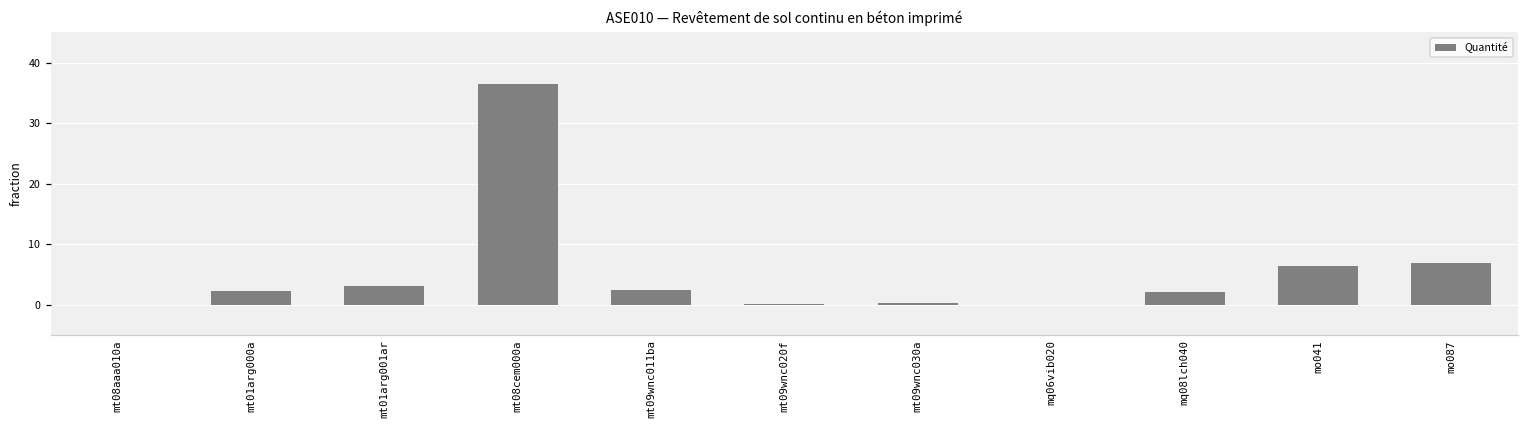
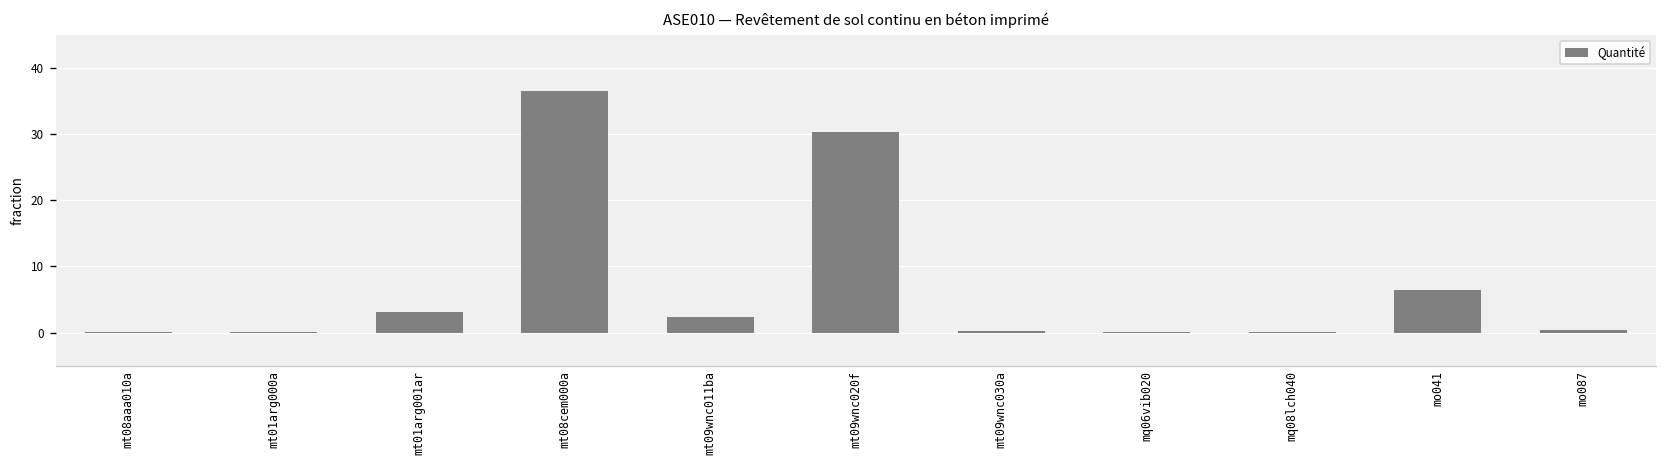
mt01arg000a: 2 -> 0
mt09wnc020f: 0 -> 30
mq08lch040: 2 -> 0
mo087: 7 -> 0
